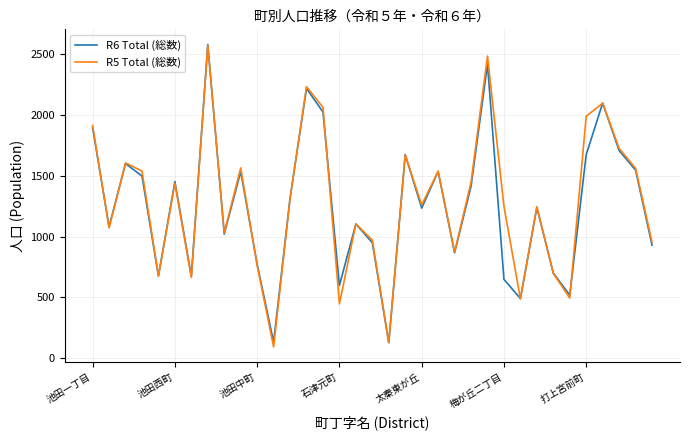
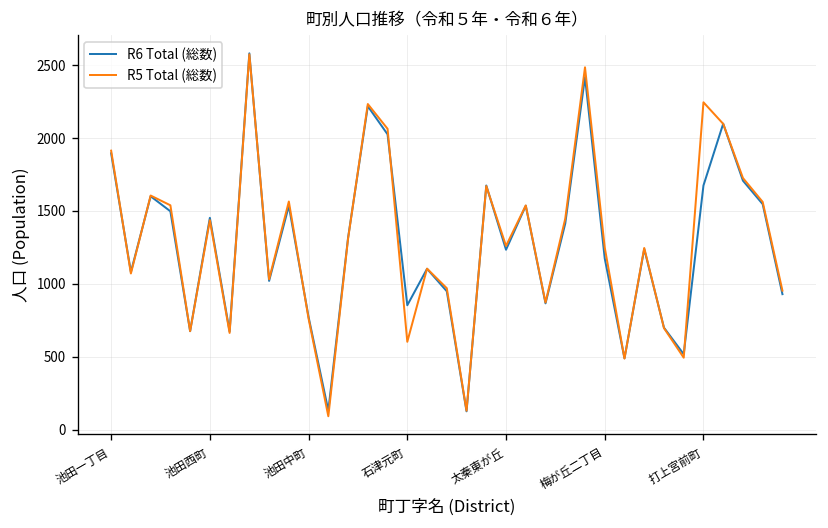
R6 Total (総数), 石津元町: 600 -> 850
R5 Total (総数), 石津元町: 450 -> 600
R6 Total (総数), 梅が丘二丁目: 650 -> 1170
R5 Total (総数), 打上宮前町: 1990 -> 2250
